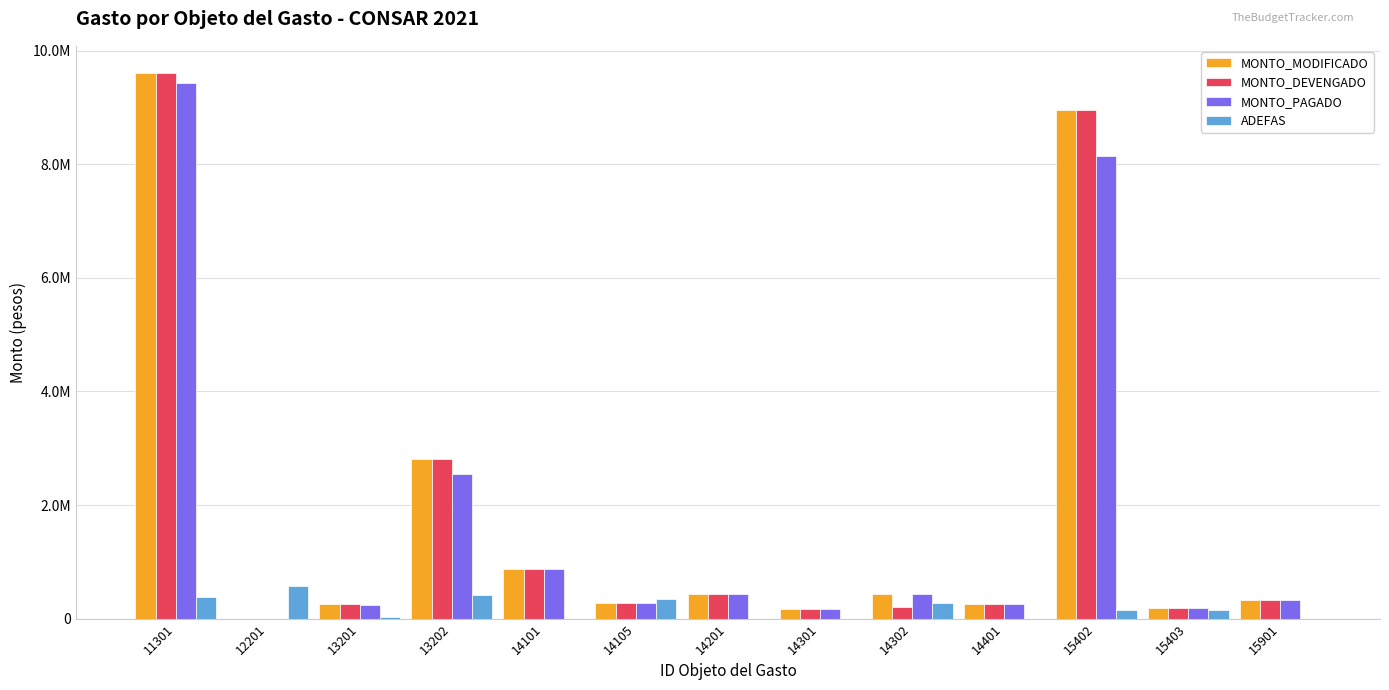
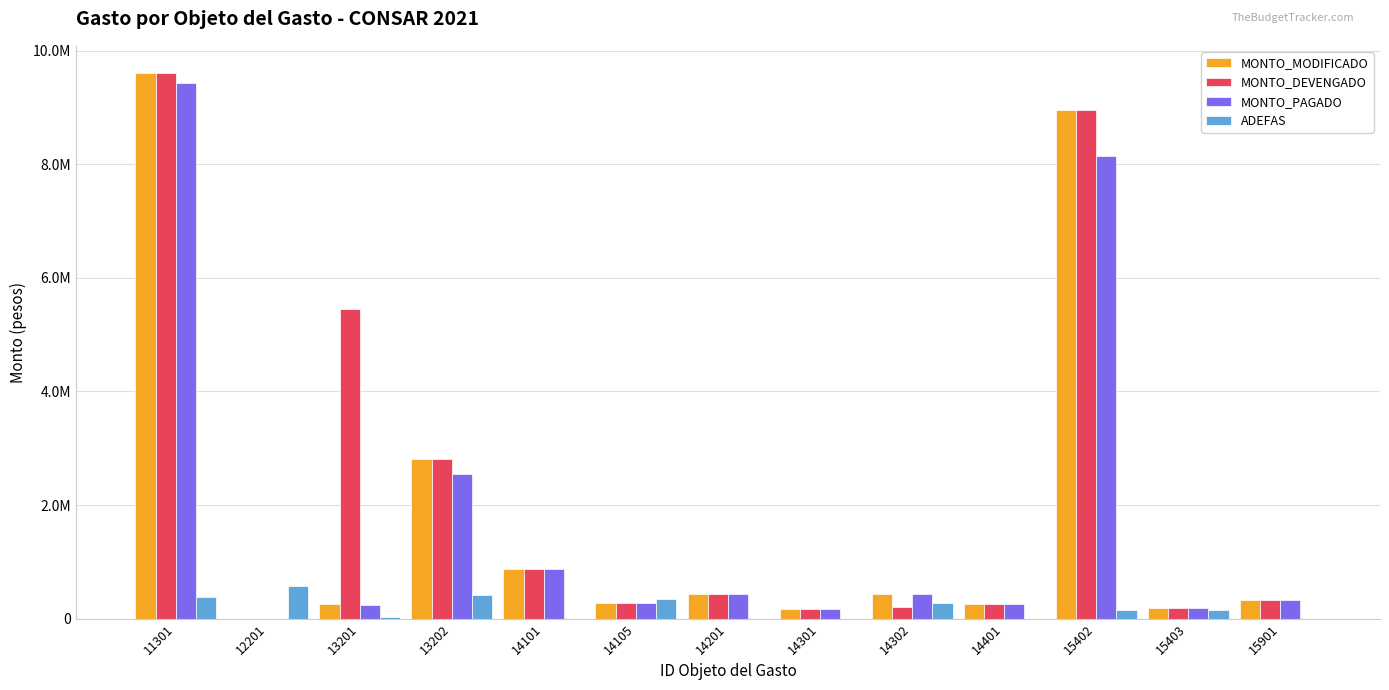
MONTO_DEVENGADO, 13201: 300000 -> 5400000
